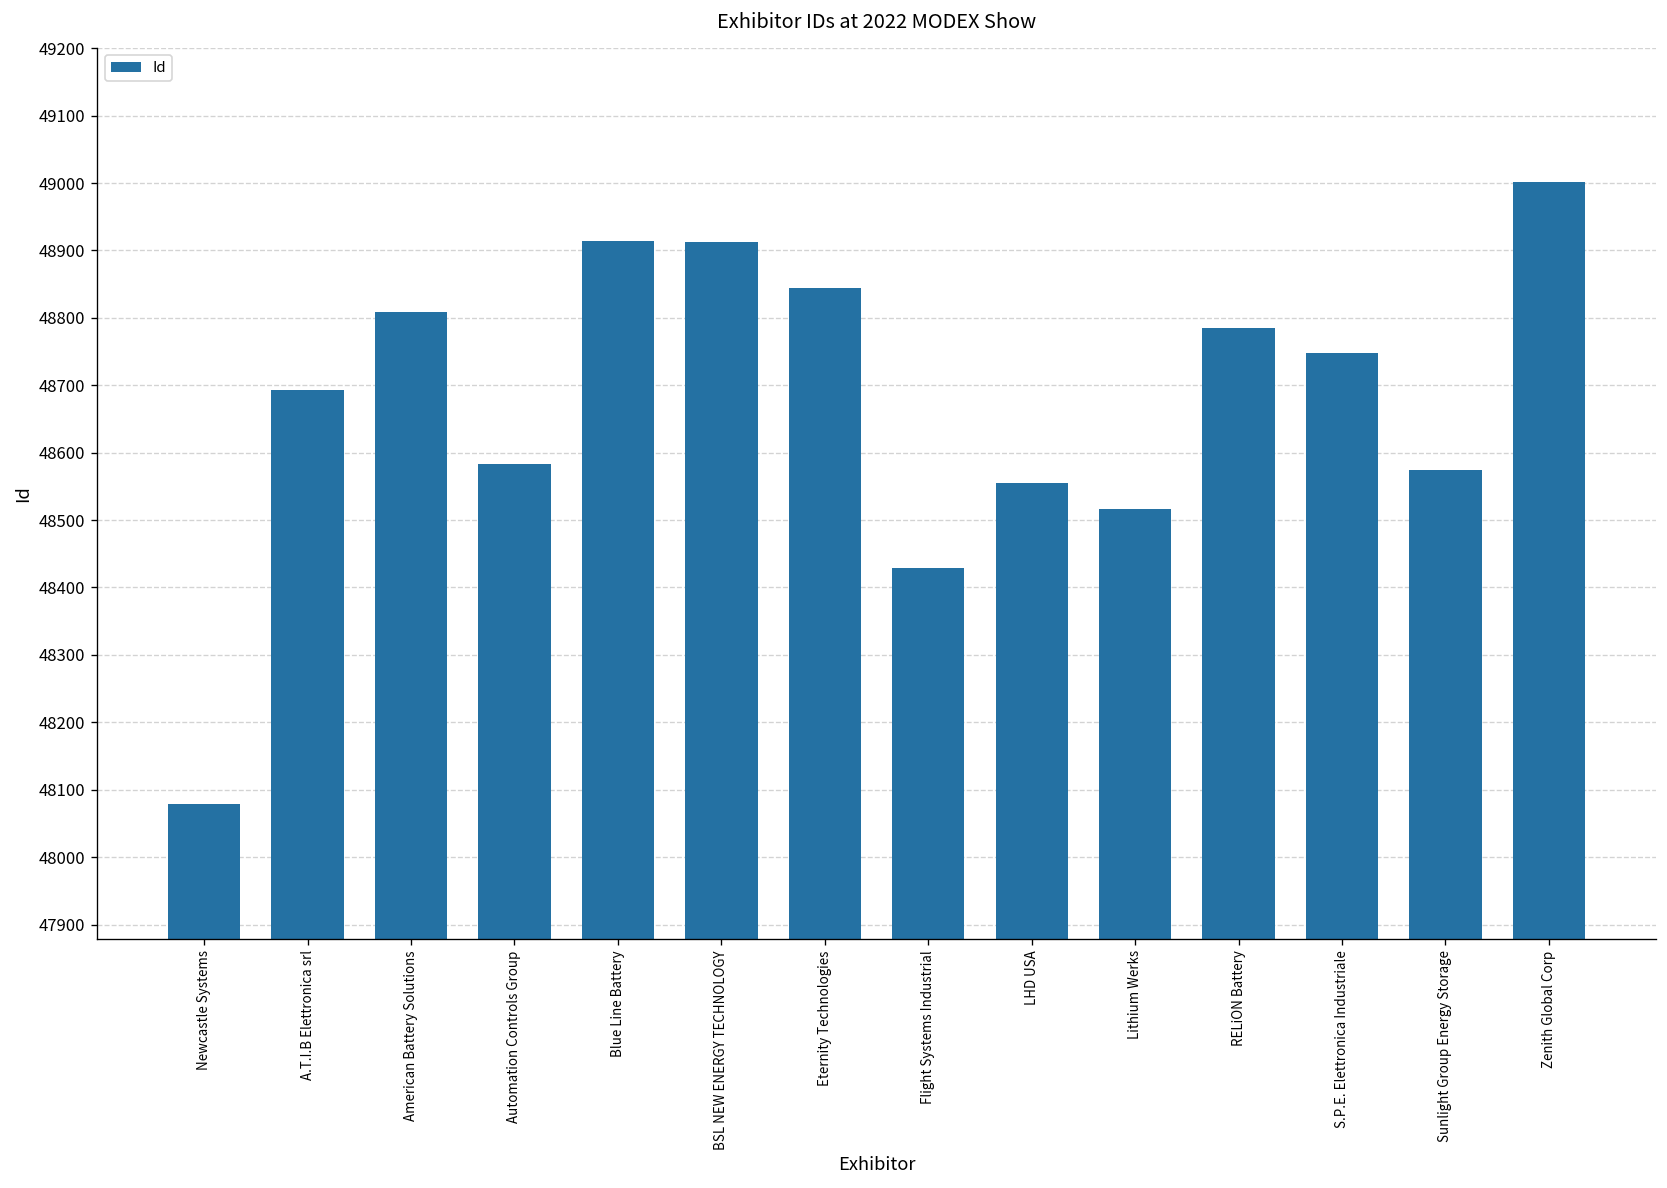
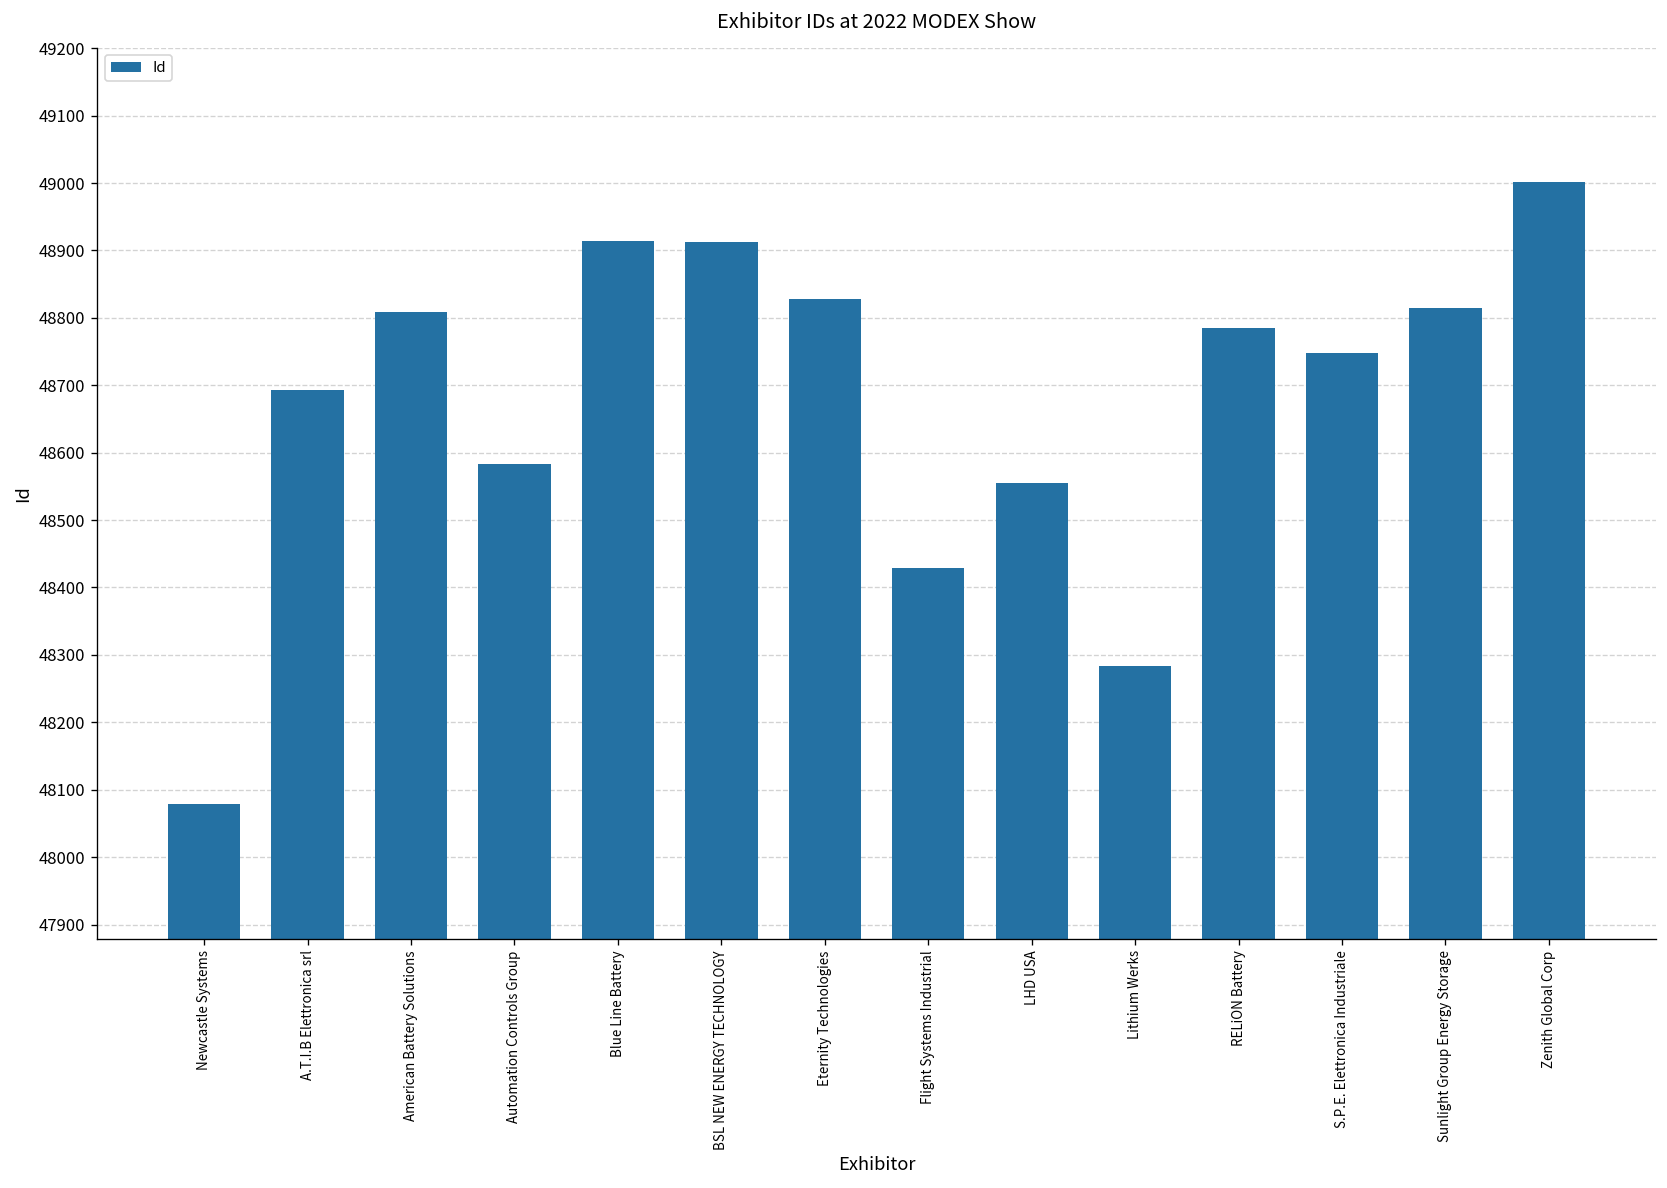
Eternity Technologies: 48840 -> 48830
Lithium Werks: 48520 -> 48280
Sunlight Group Energy Storage: 48570 -> 48810
